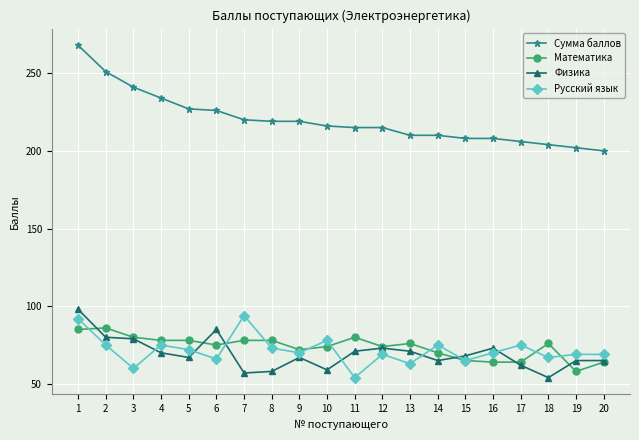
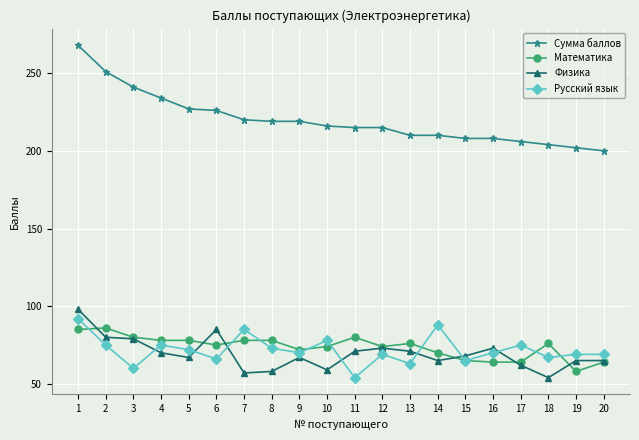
Русский язык, 7: 94 -> 85
Русский язык, 14: 75 -> 88
